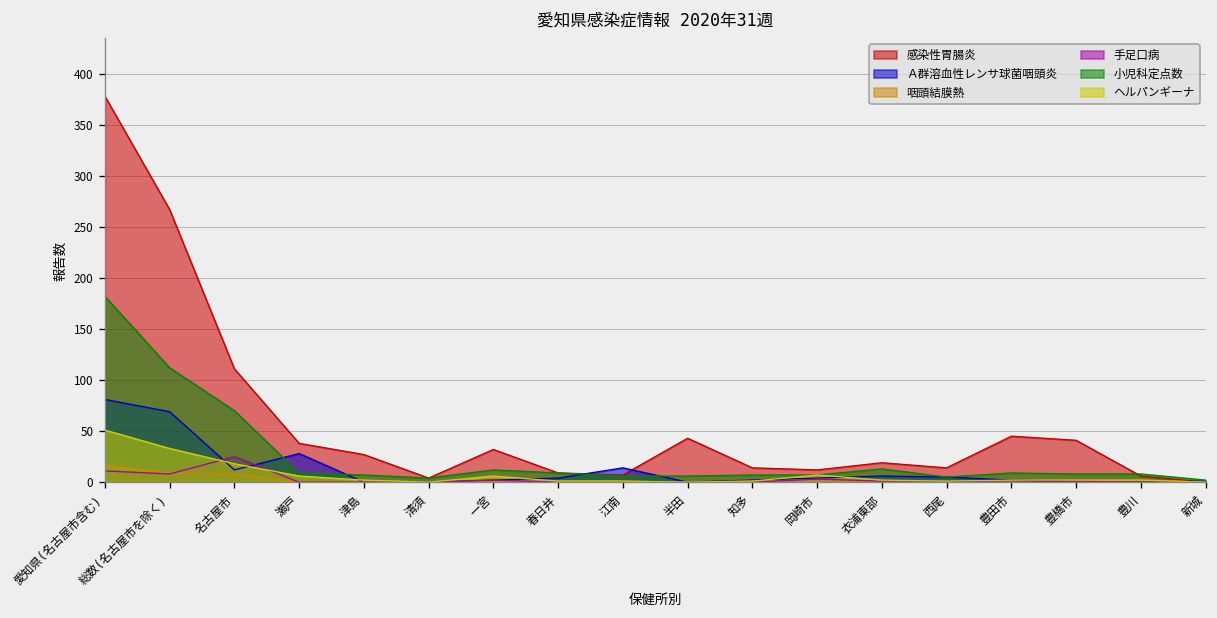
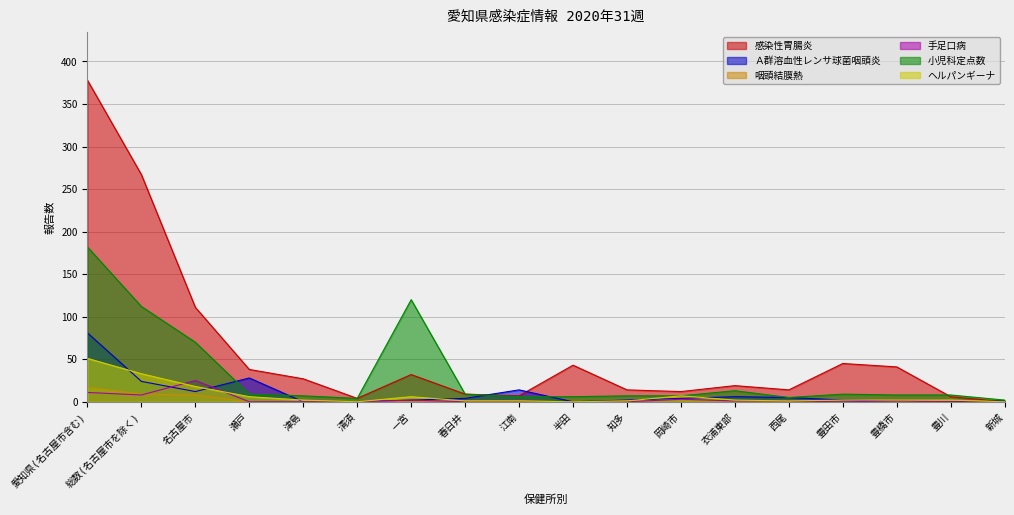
Ａ群溶血性レンサ球菌咽頭炎, 総数(名古屋市を除く): 70 -> 20
小児科定点数, 一宮: 10 -> 120
